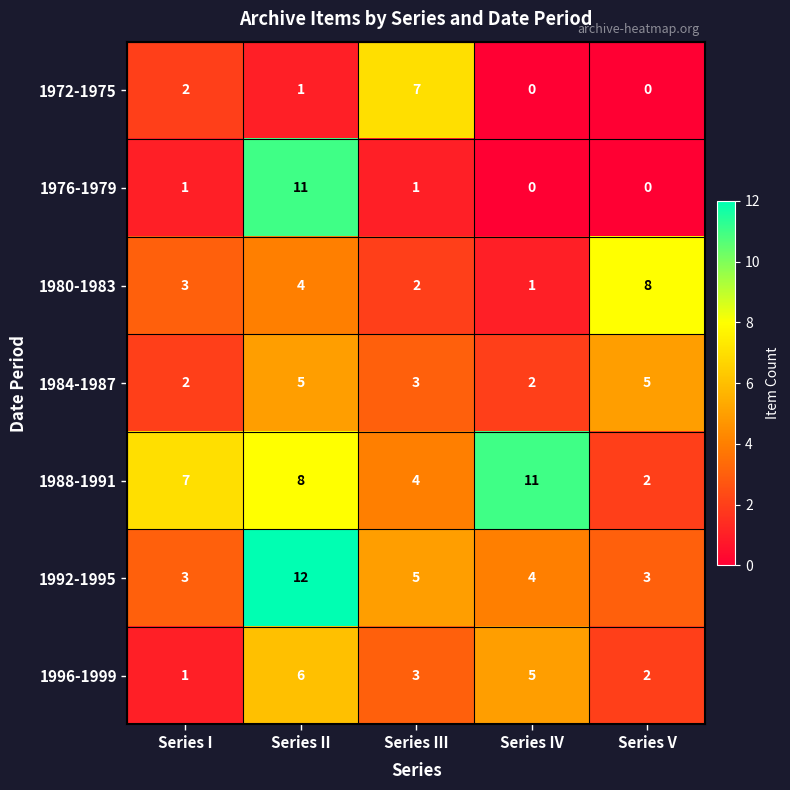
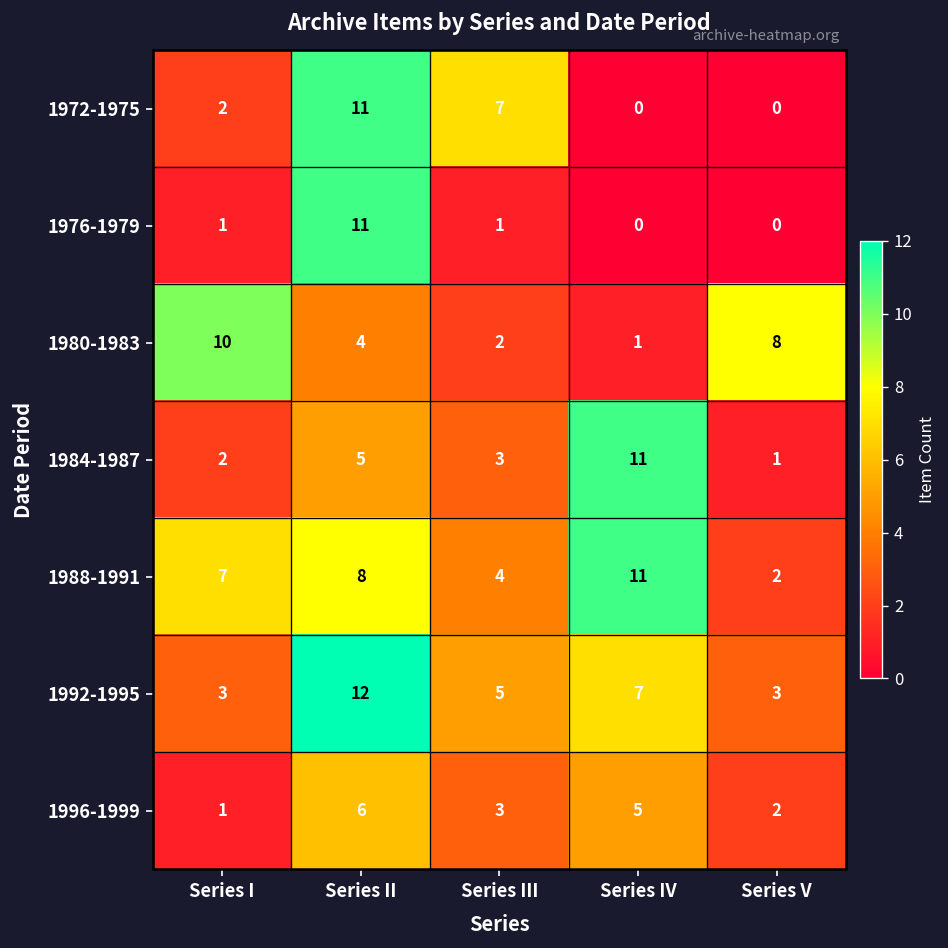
1972-1975, Series II: 1 -> 11
1980-1983, Series I: 3 -> 10
1984-1987, Series IV: 2 -> 11
1984-1987, Series V: 5 -> 1
1992-1995, Series IV: 4 -> 7
